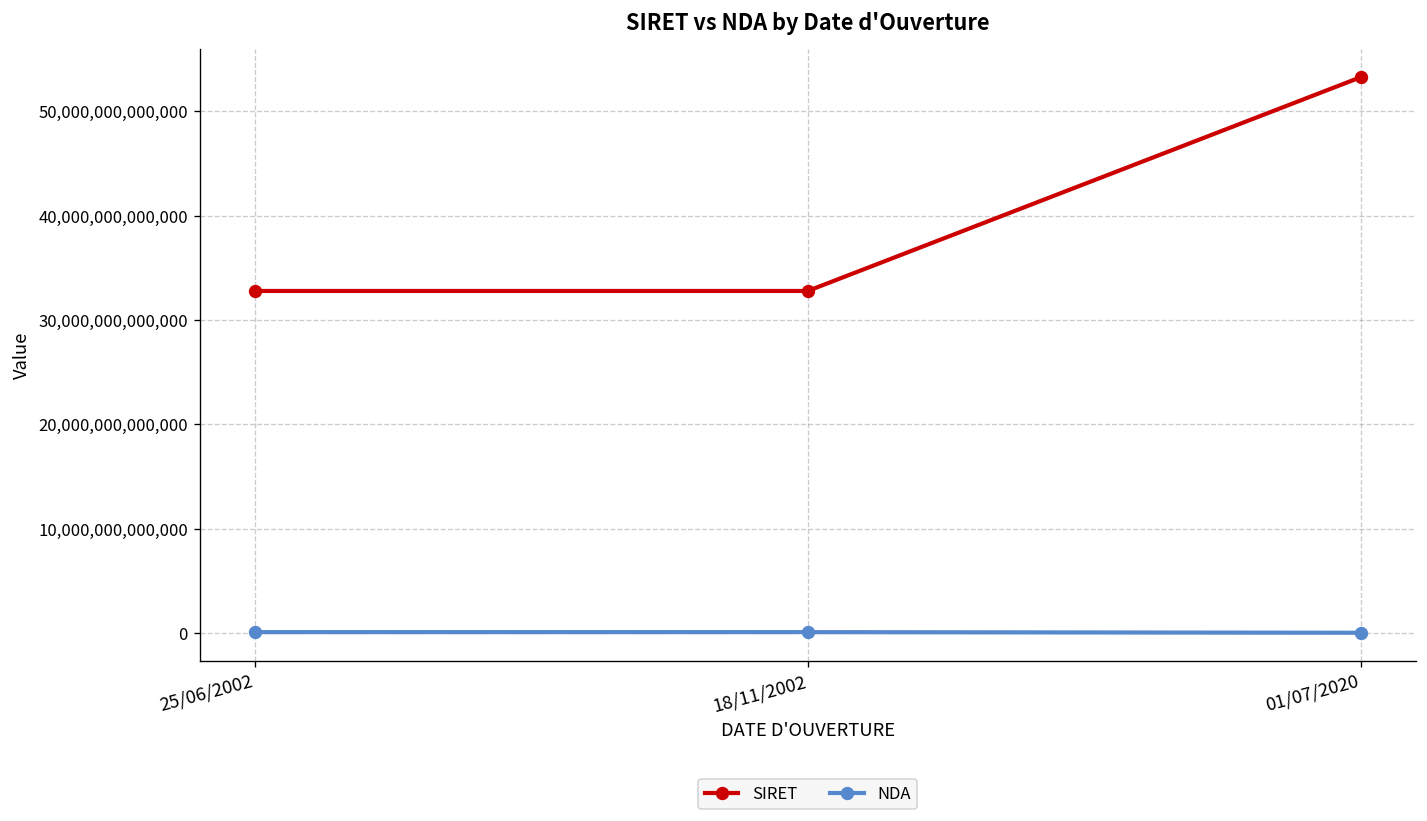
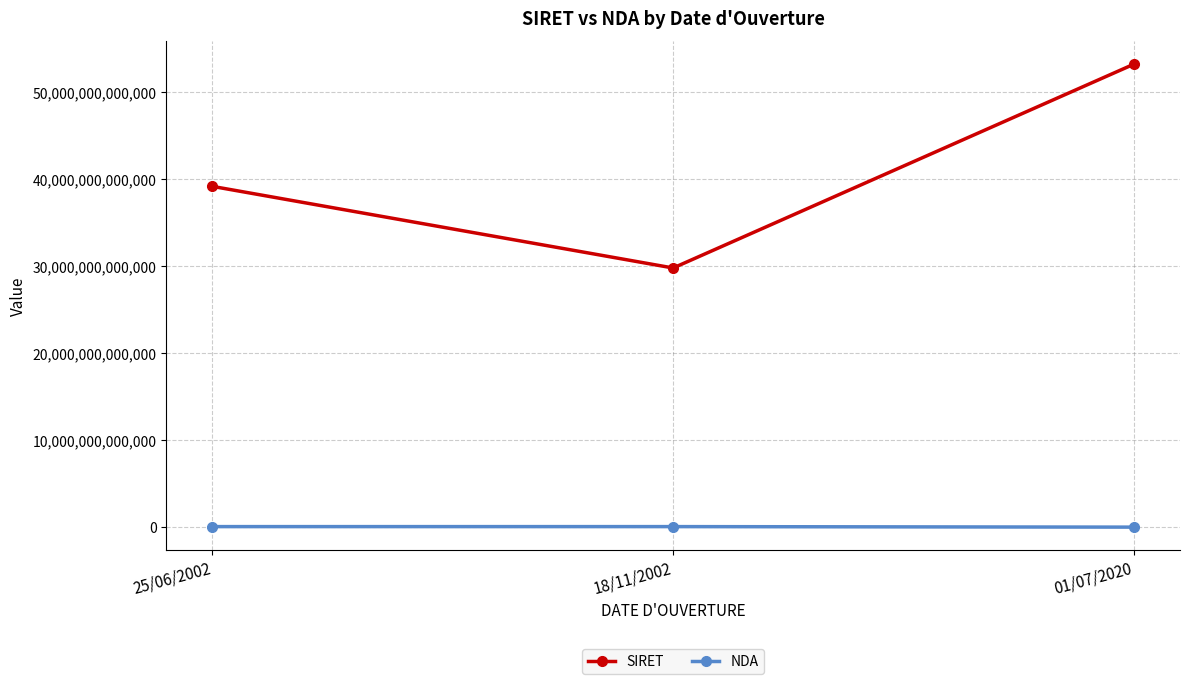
SIRET, 25/06/2002: 33,000,000,000,000 -> 39,000,000,000,000
SIRET, 18/11/2002: 33,000,000,000,000 -> 30,000,000,000,000
